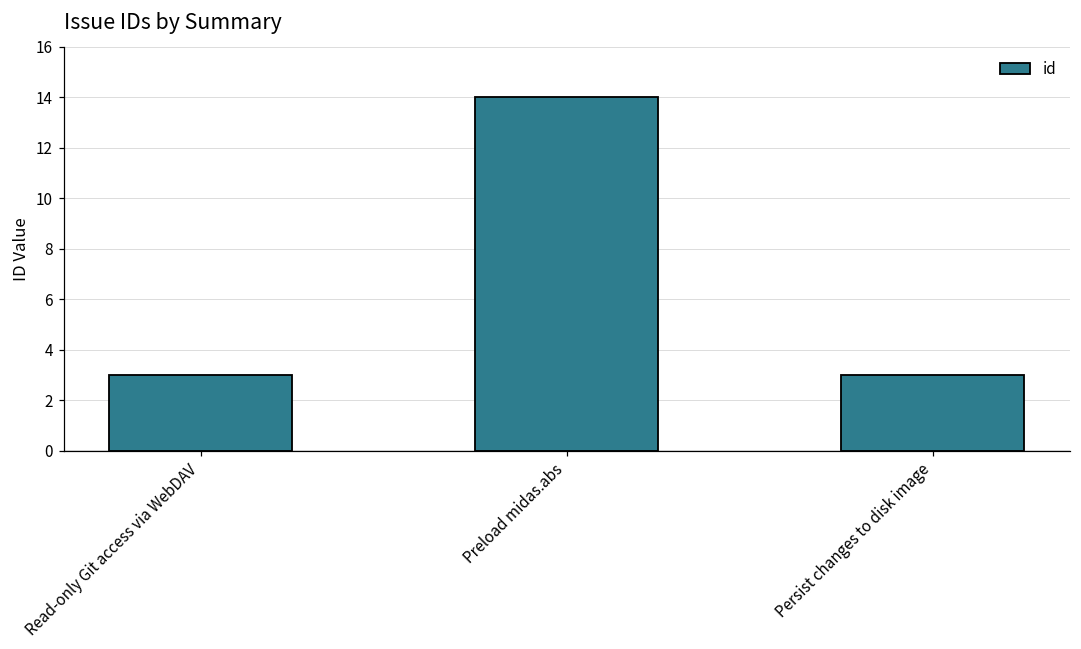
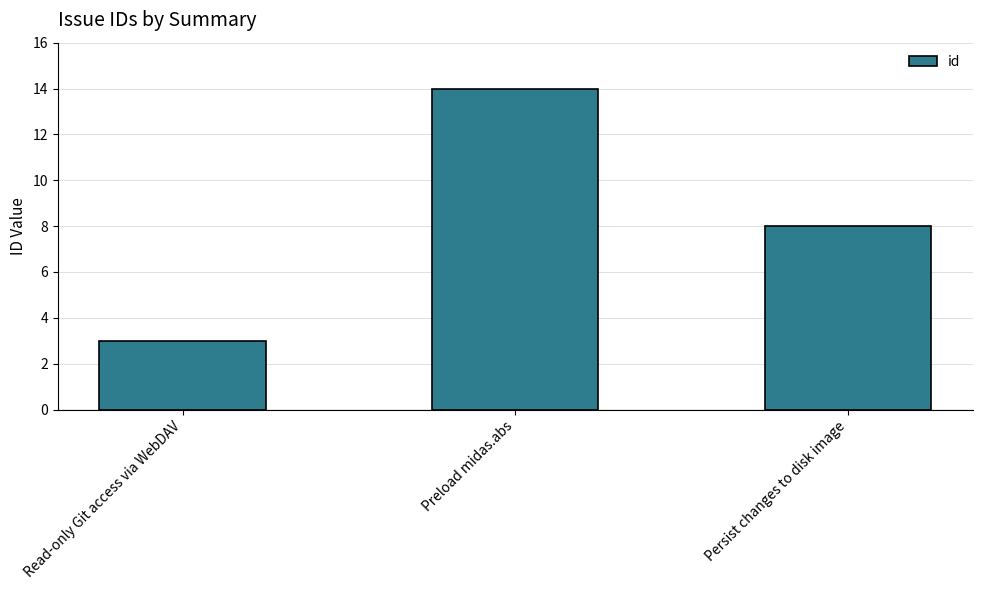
Persist changes to disk image: 3 -> 8
